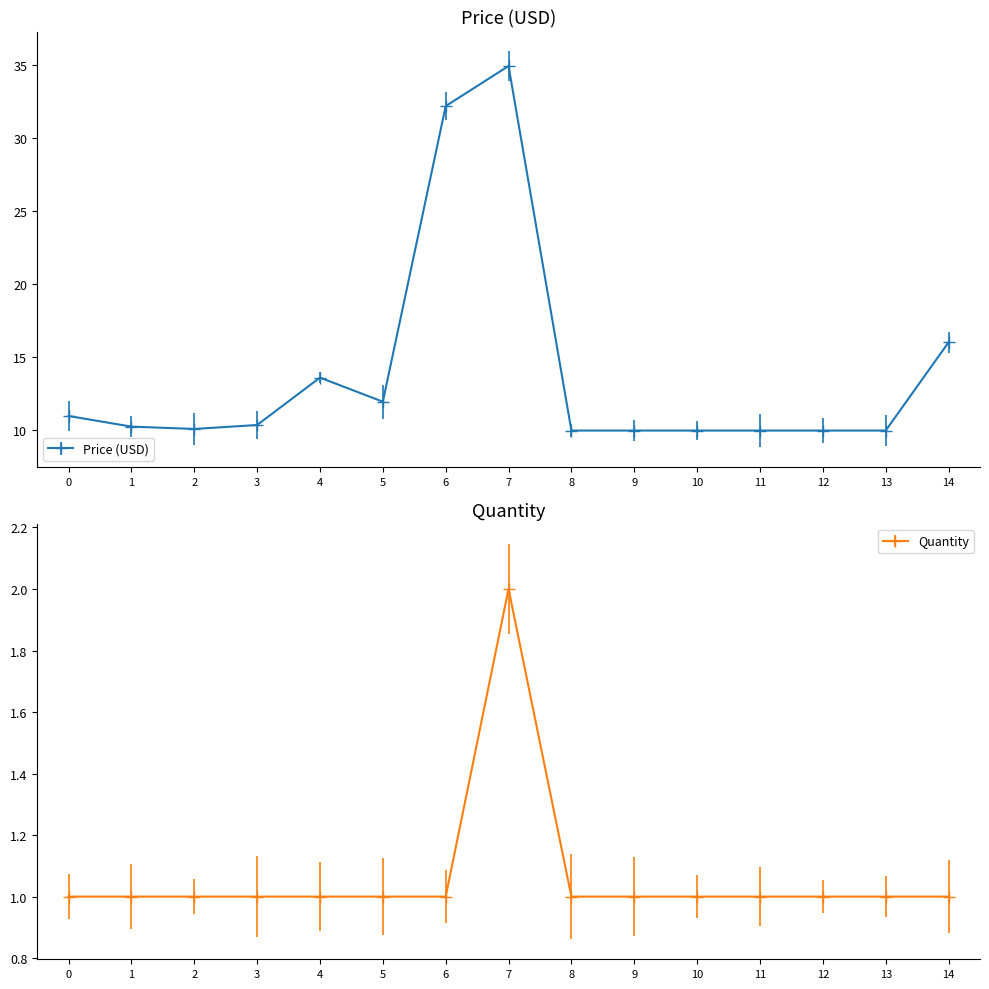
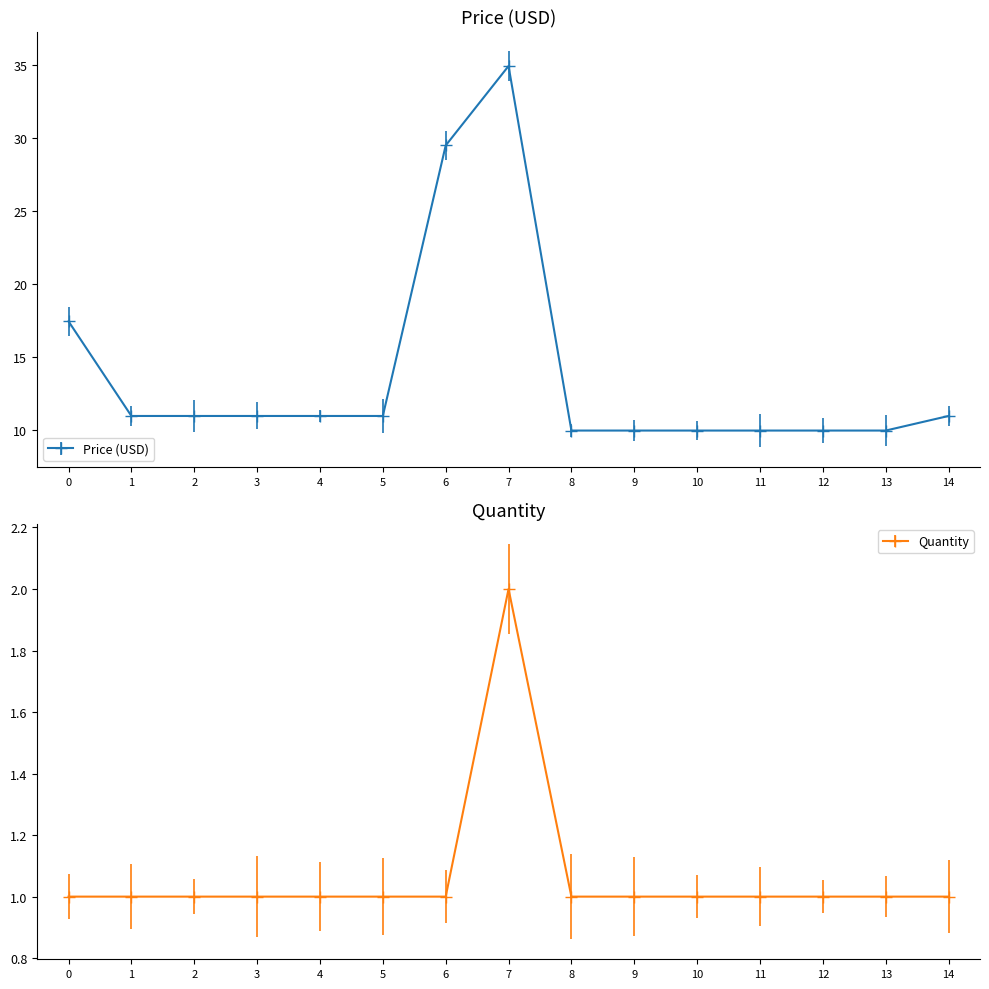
Price (USD), 0: 11.0 -> 17.4
Price (USD), 1: 10.2 -> 11.0
Price (USD), 2: 10.1 -> 11.0
Price (USD), 3: 10.3 -> 11.0
Price (USD), 4: 13.6 -> 11.0
Price (USD), 5: 11.9 -> 11.0
Price (USD), 6: 32.2 -> 29.5
Price (USD), 14: 16.0 -> 11.0
